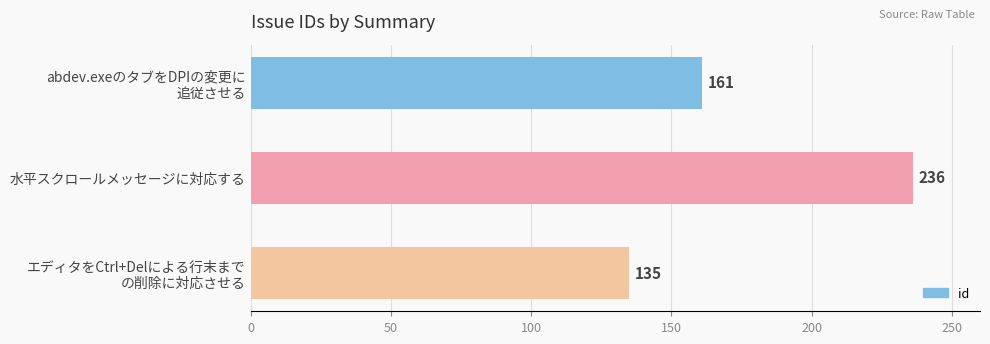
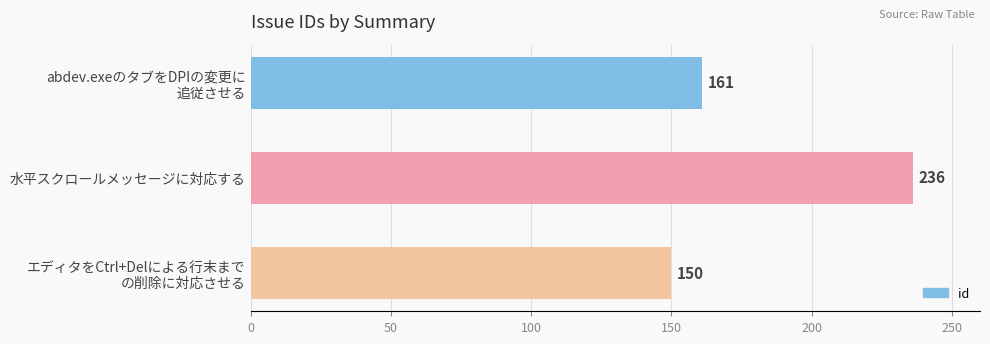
エディタをCtrl+Delによる行末まで の削除に対応させる: 135 -> 150
